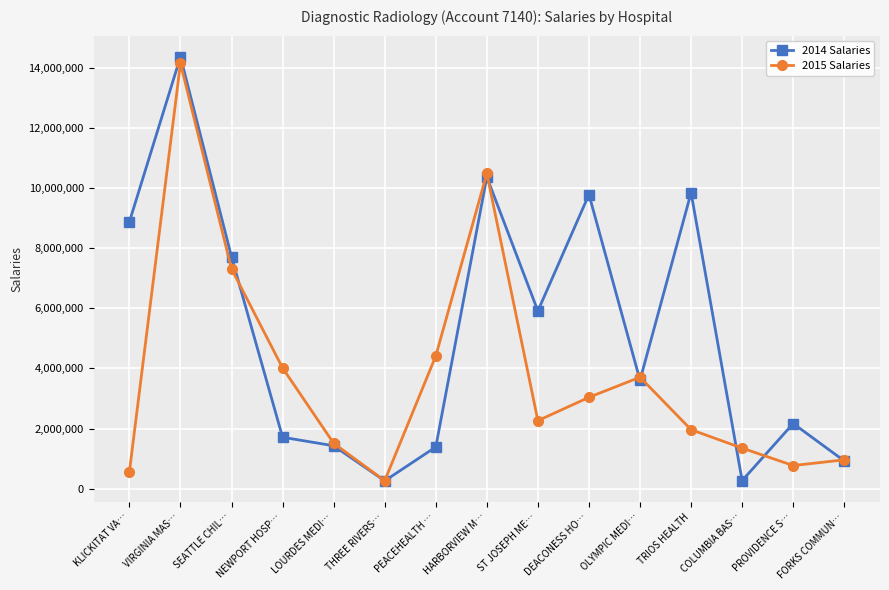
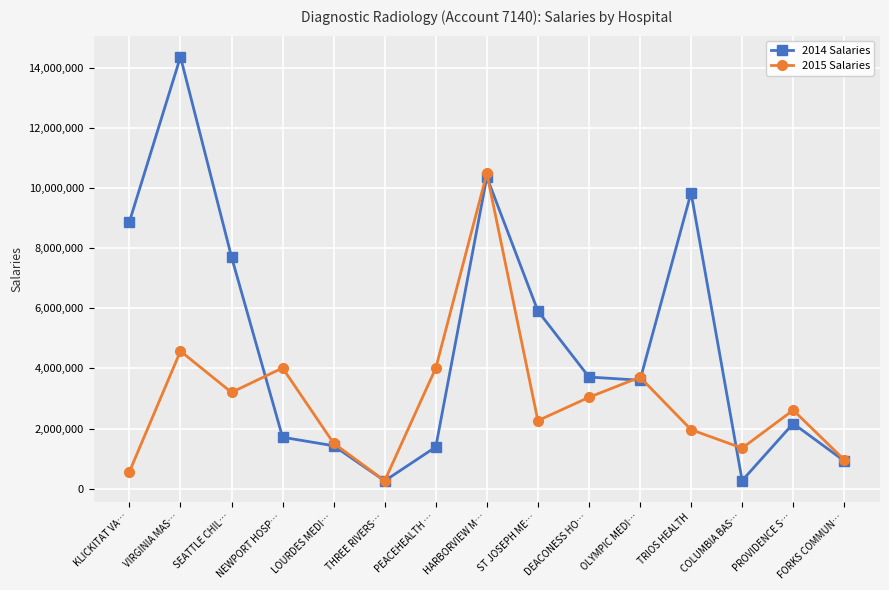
2015 Salaries, VIRGINIA MAS…: 14,200,000 -> 4,600,000
2015 Salaries, SEATTLE CHIL…: 7,300,000 -> 3,200,000
2015 Salaries, PEACEHEALTH …: 4,400,000 -> 4,000,000
2014 Salaries, DEACONESS HO…: 9,800,000 -> 3,700,000
2015 Salaries, PROVIDENCE S…: 800,000 -> 2,600,000
